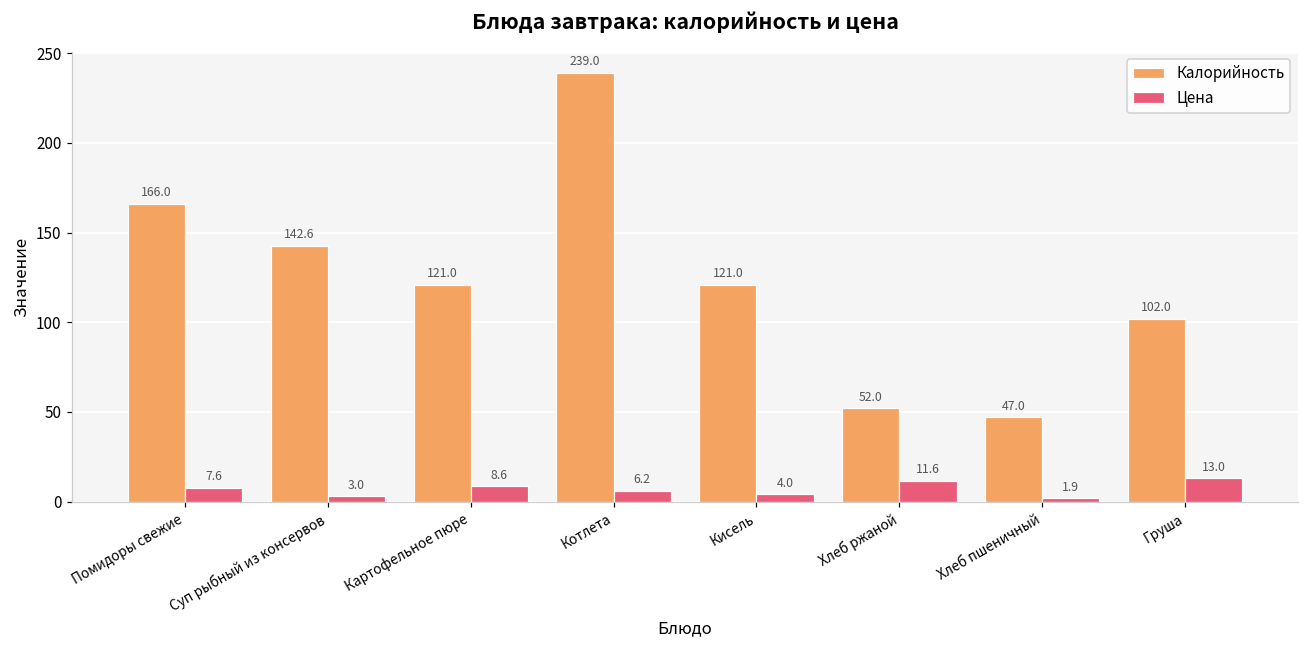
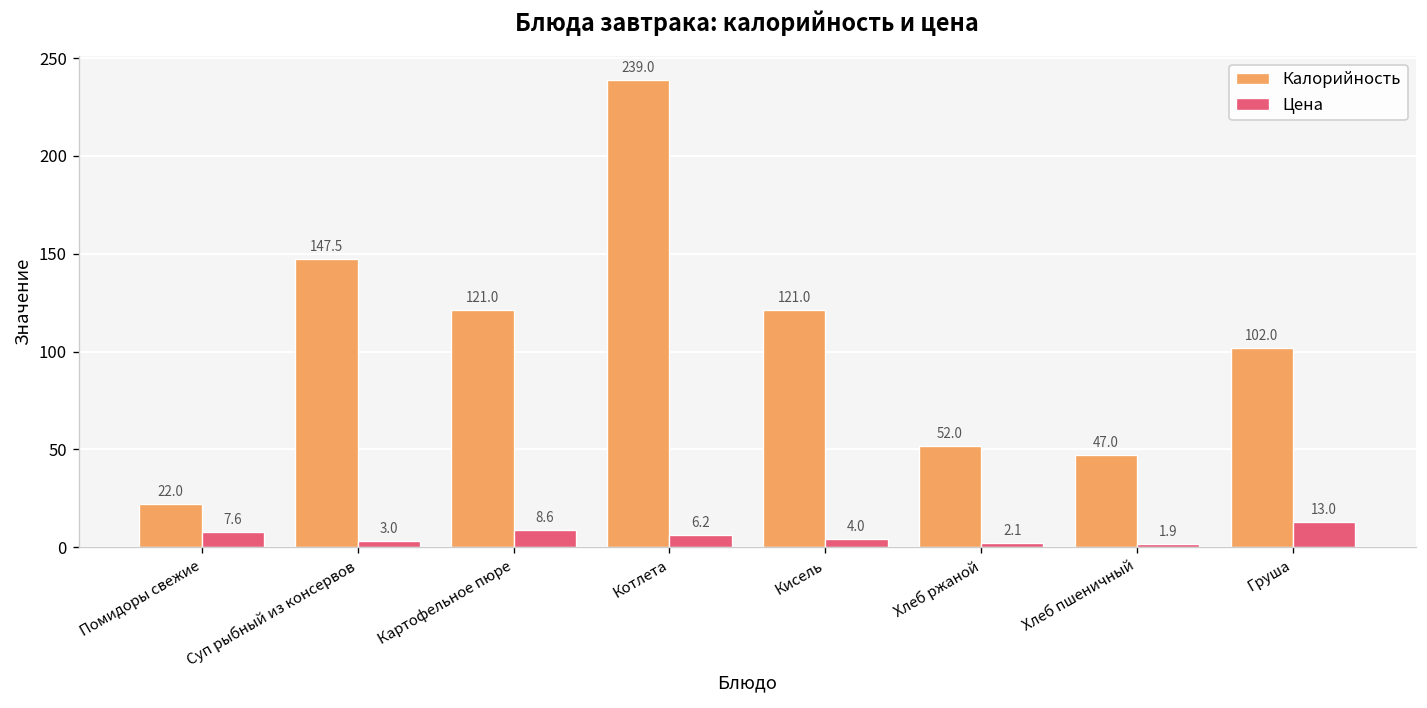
Калорийность, Помидоры свежие: 166.0 -> 22.0
Калорийность, Суп рыбный из консервов: 142.6 -> 147.5
Цена, Хлеб ржаной: 11.6 -> 2.1
